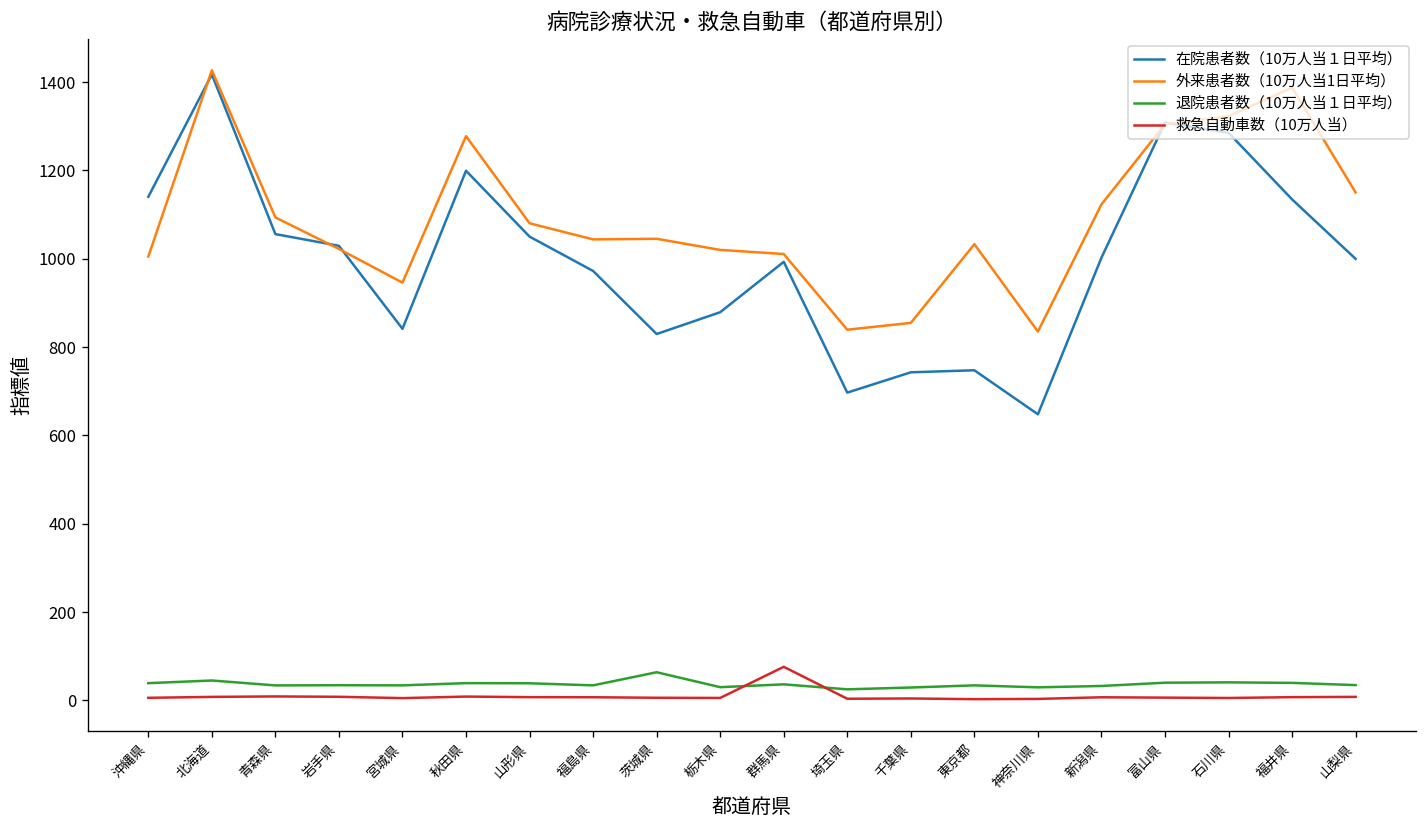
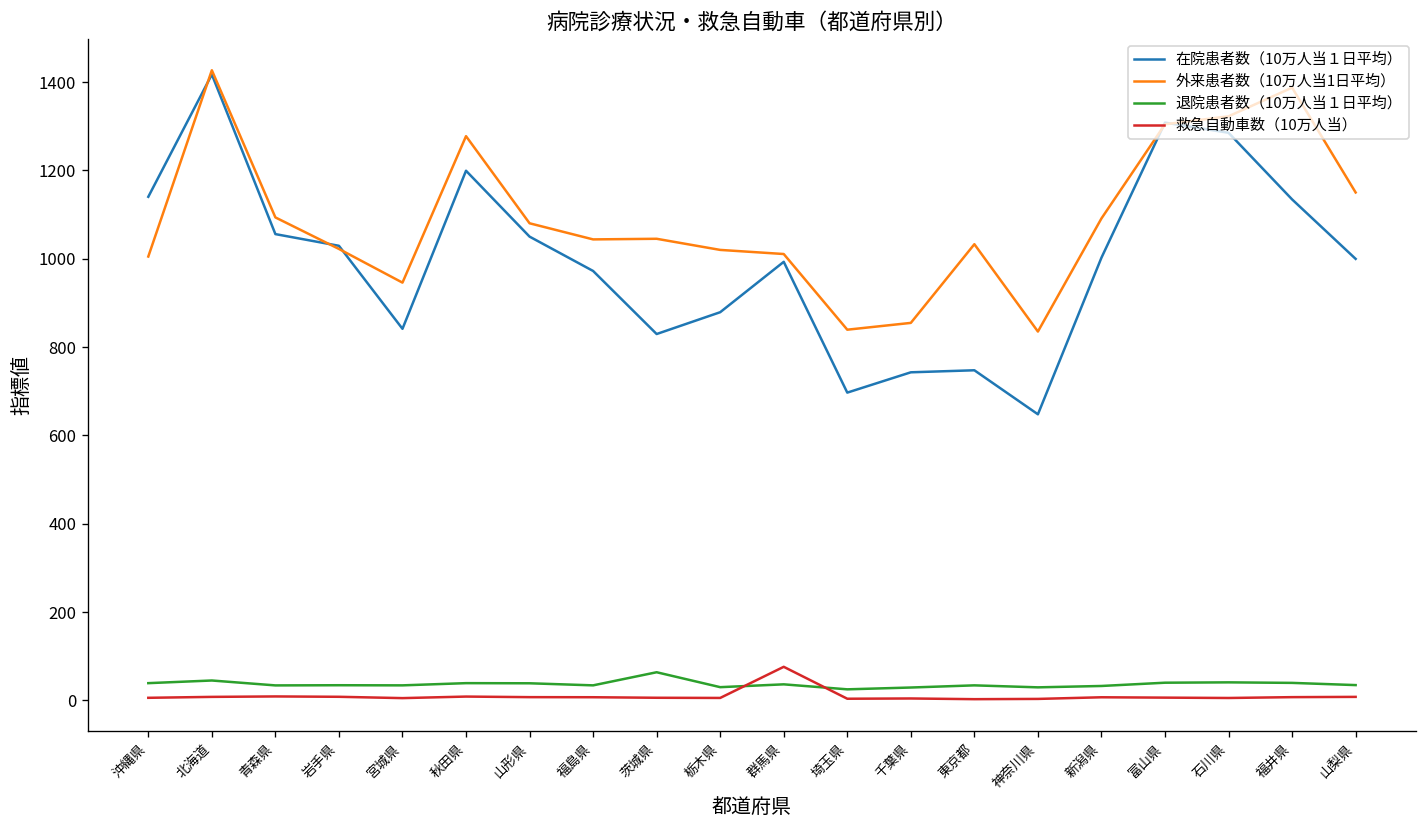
外来患者数（10万人当1日平均）, 新潟県: 1120 -> 1090
